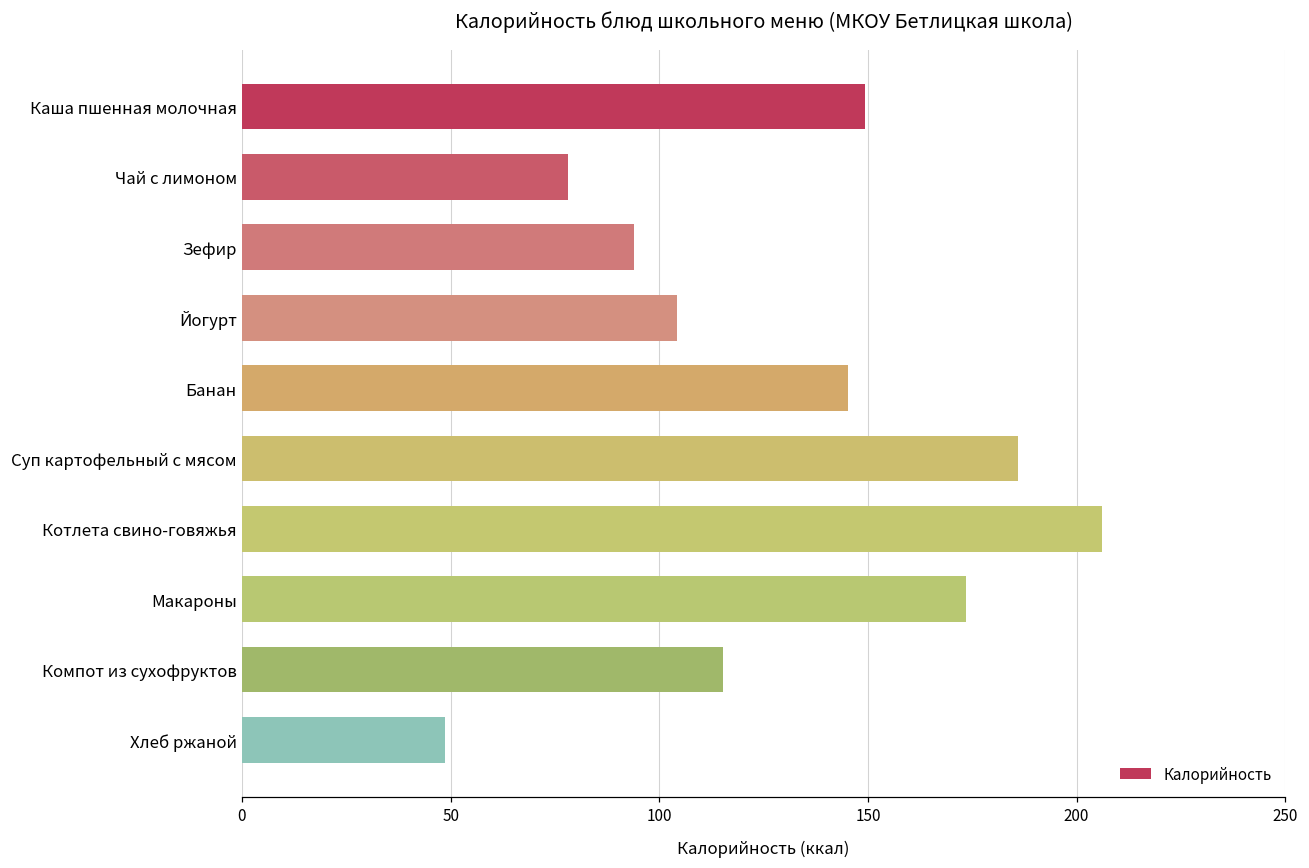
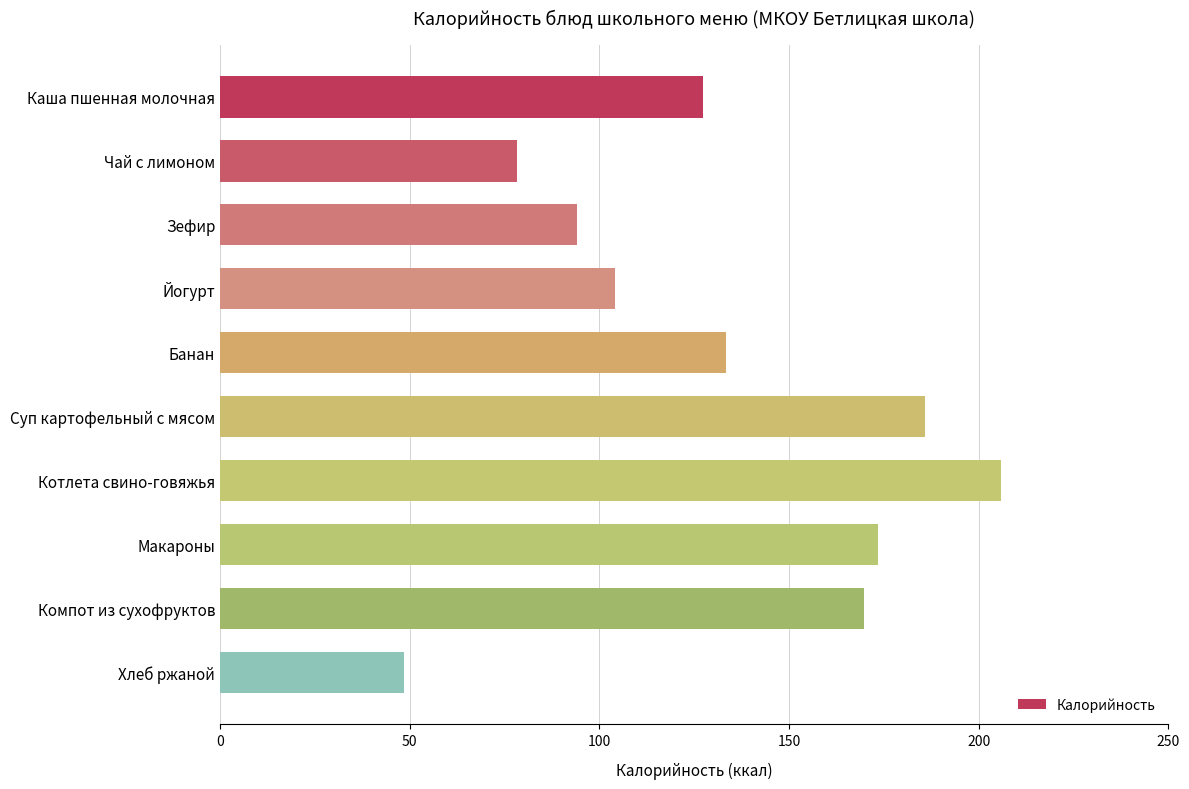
Каша пшенная молочная: 149 -> 127
Банан: 145 -> 134
Компот из сухофруктов: 115 -> 170
